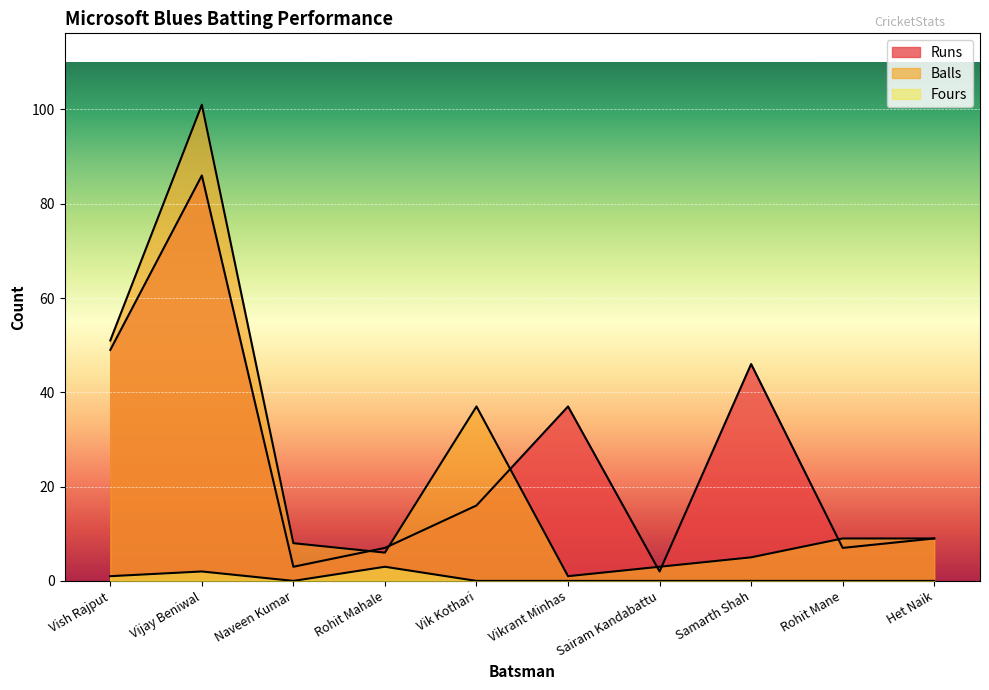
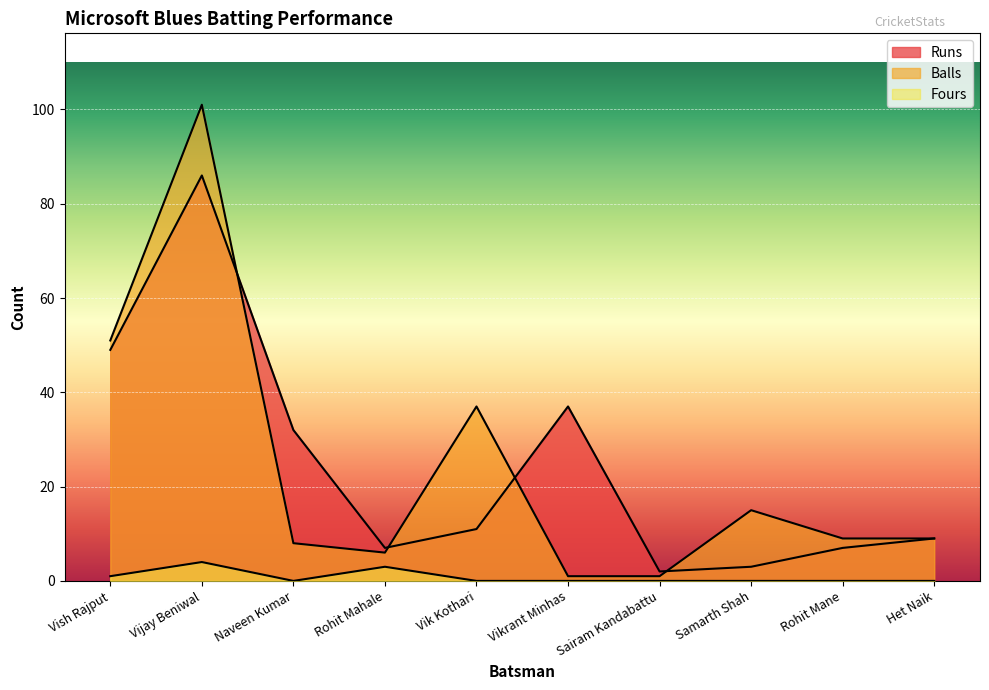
Fours, Vijay Beniwal: 2 -> 4
Runs, Naveen Kumar: 3 -> 32
Runs, Vik Kothari: 16 -> 11
Balls, Sairam Kandabattu: 3 -> 1
Runs, Samarth Shah: 46 -> 3
Balls, Samarth Shah: 5 -> 15
